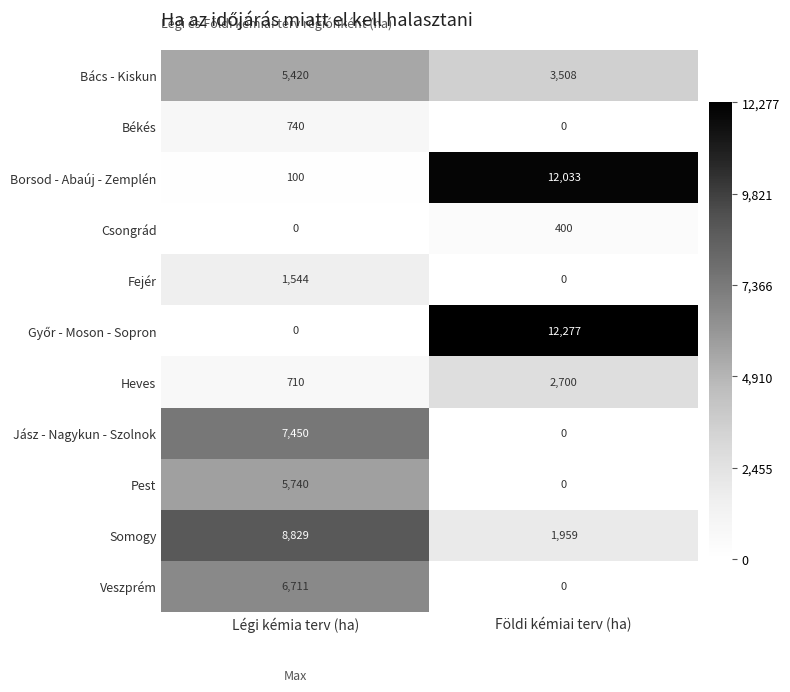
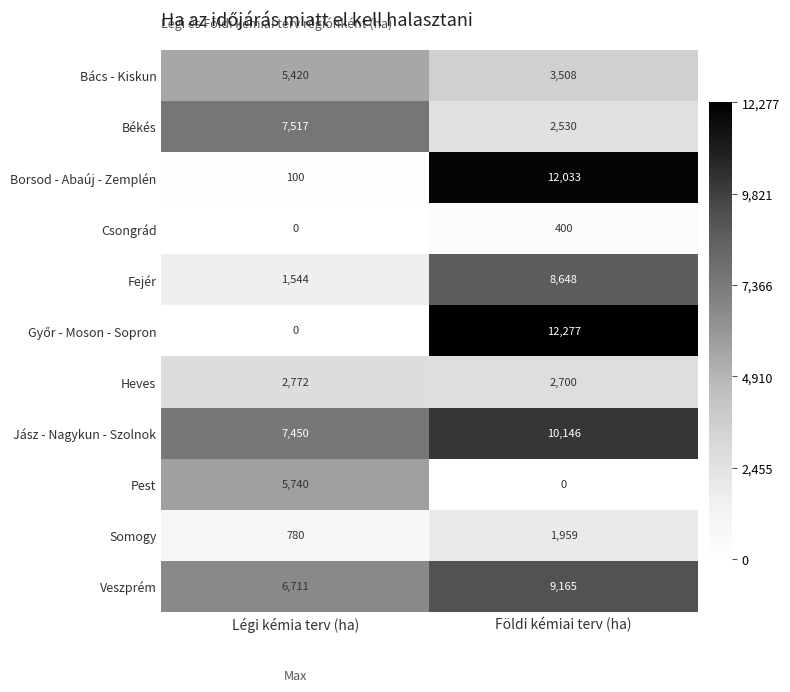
Békés, Légi kémia terv (ha): 740 -> 7,517
Békés, Földi kémiai terv (ha): 0 -> 2,530
Fejér, Földi kémiai terv (ha): 0 -> 8,648
Heves, Légi kémia terv (ha): 710 -> 2,772
Jász - Nagykun - Szolnok, Földi kémiai terv (ha): 0 -> 10,146
Somogy, Légi kémia terv (ha): 8,829 -> 780
Veszprém, Földi kémiai terv (ha): 0 -> 9,165
